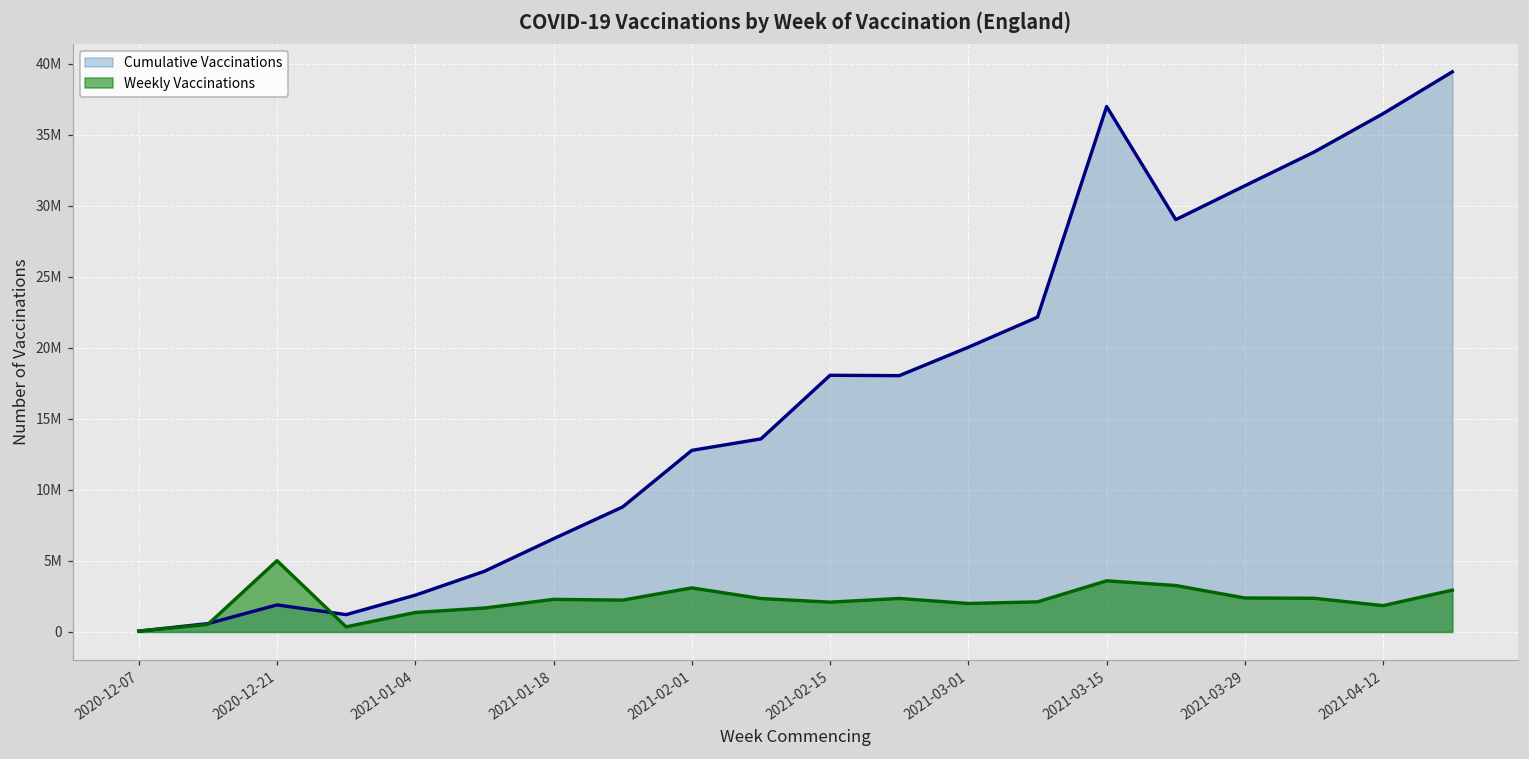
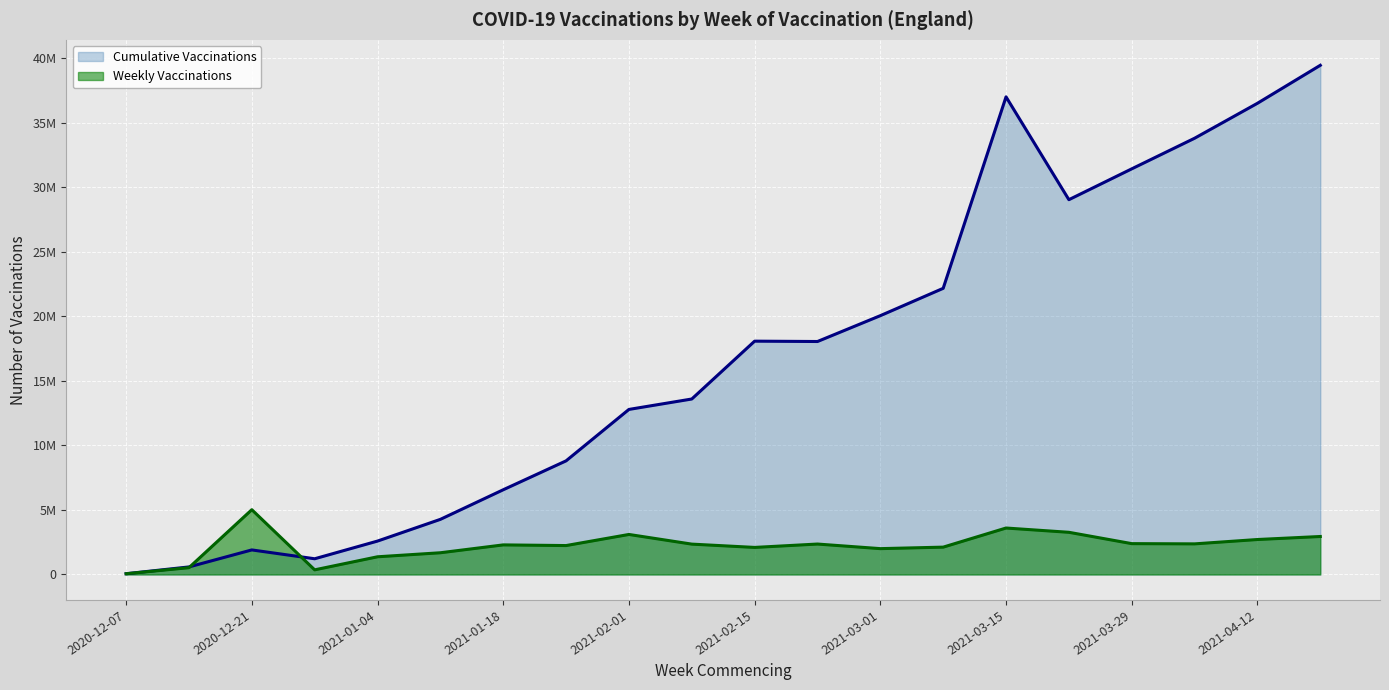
Weekly Vaccinations, 2021-04-12: 1900000 -> 2700000
